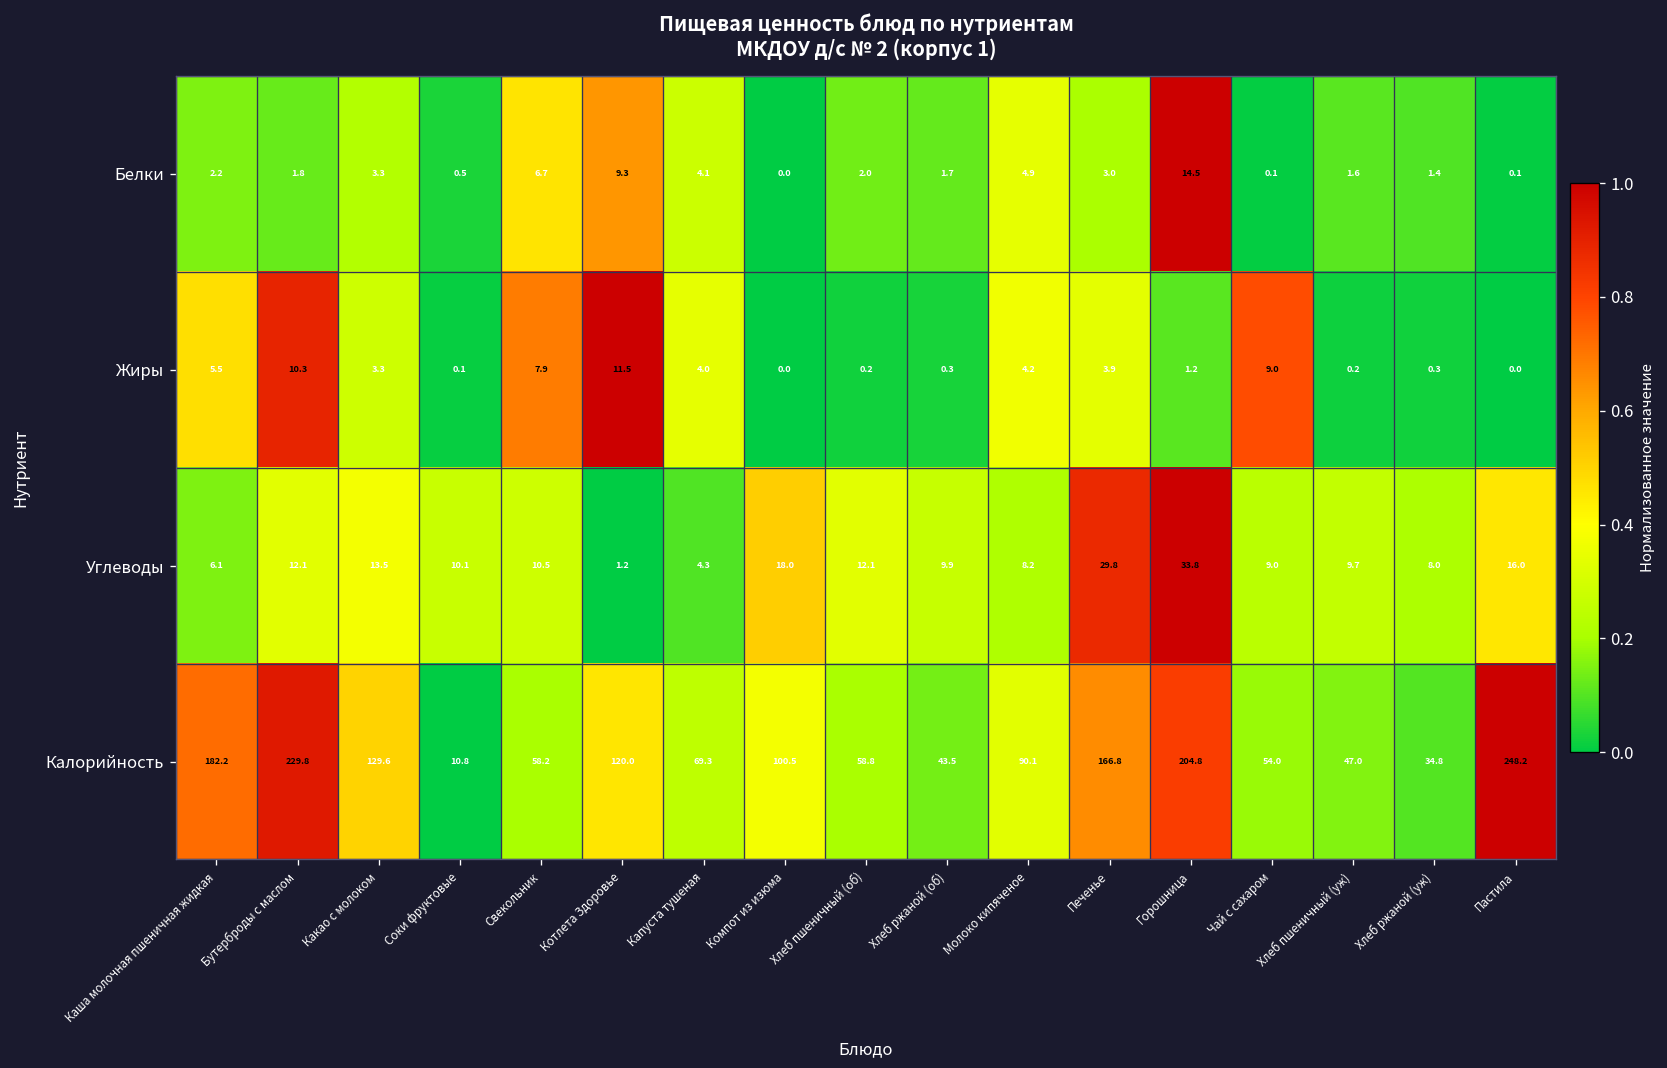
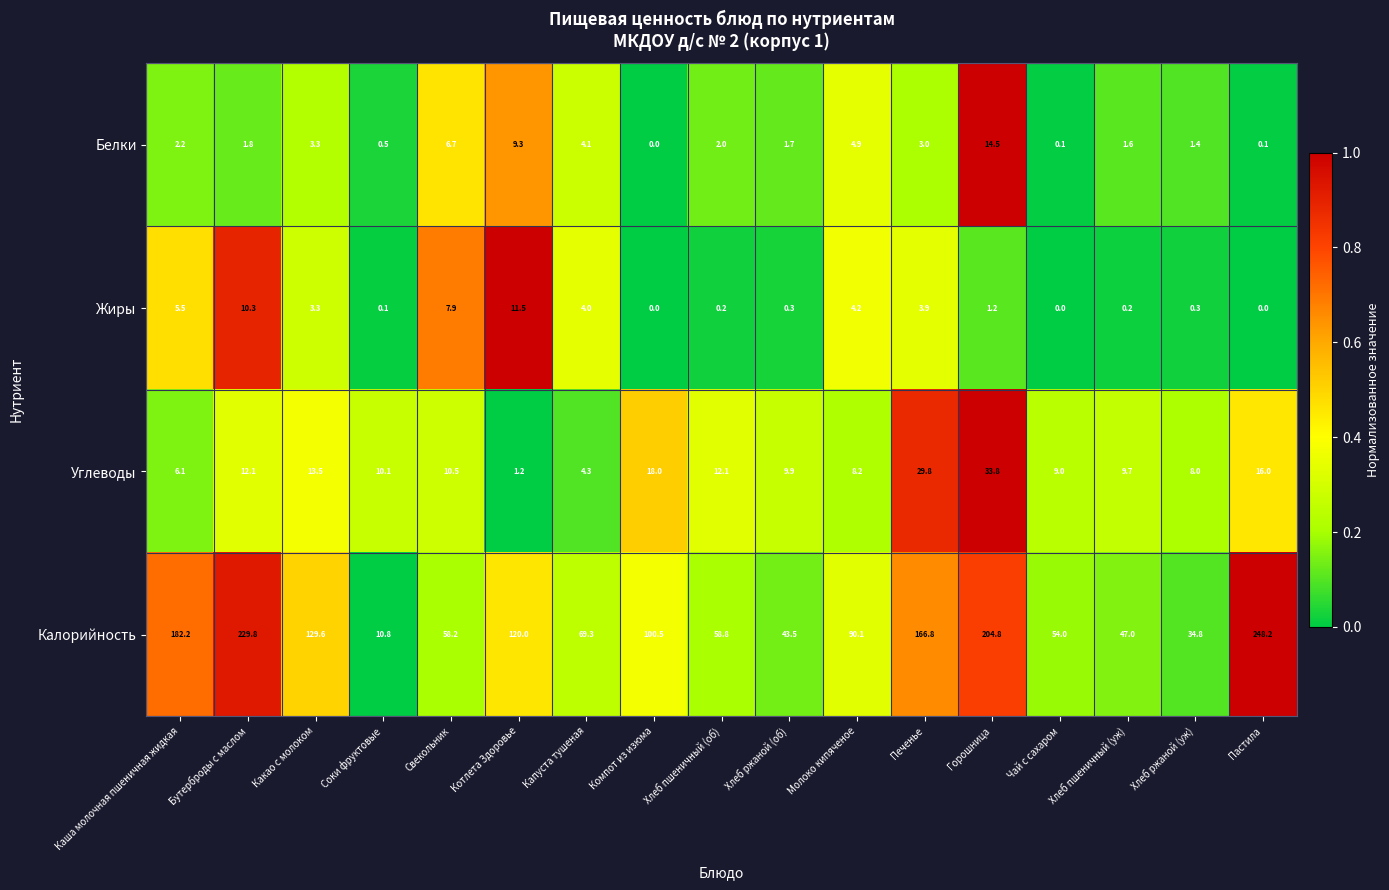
Жиры, Чай с сахаром: 9.0 -> 0.0
